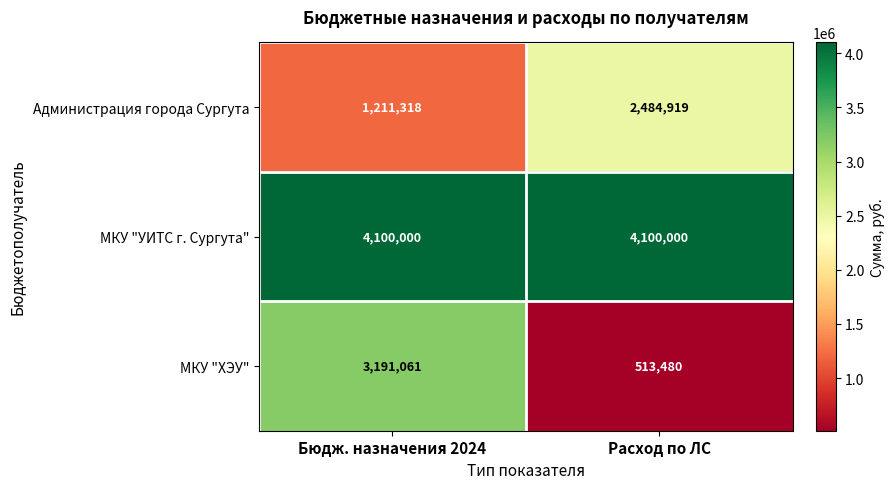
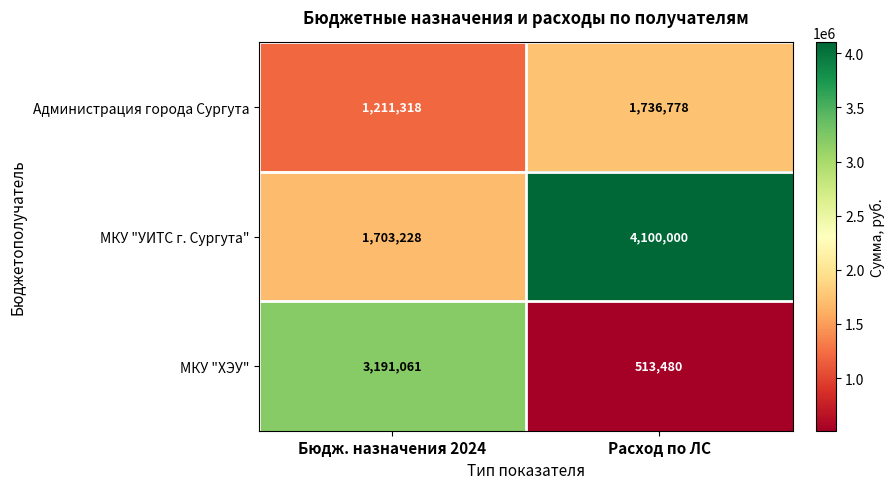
Администрация города Сургута, Расход по ЛС: 2,484,919 -> 1,736,778
МКУ "УИТС г. Сургута", Бюдж. назначения 2024: 4,100,000 -> 1,703,228
